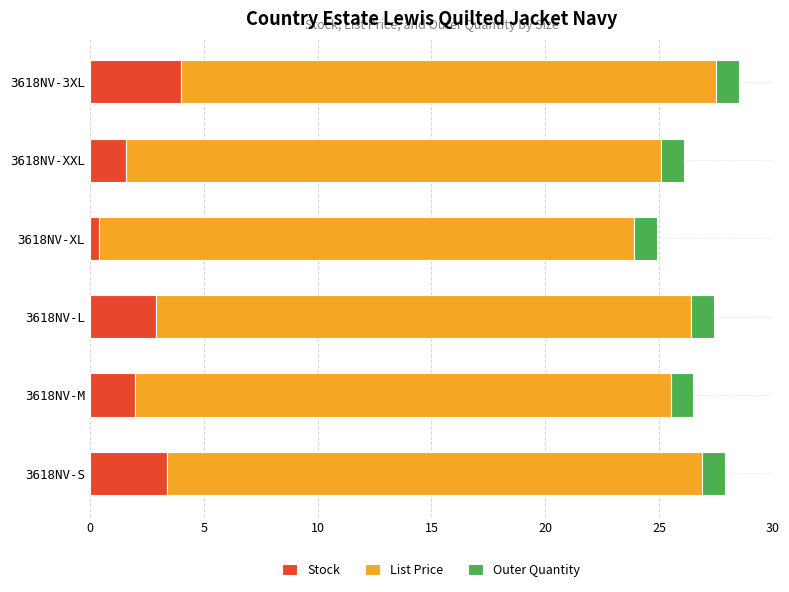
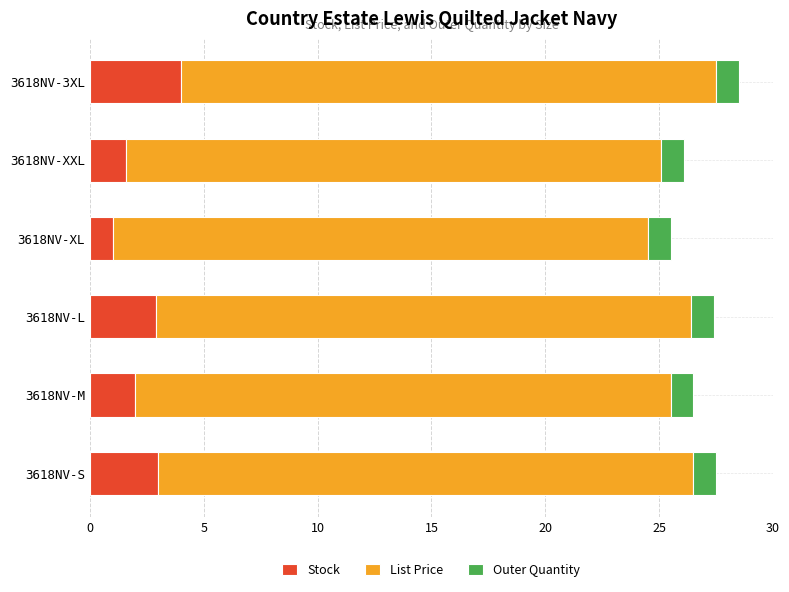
Stock, 3618NV-XL: 0.4 -> 1.0
Stock, 3618NV-S: 3.4 -> 3.0
